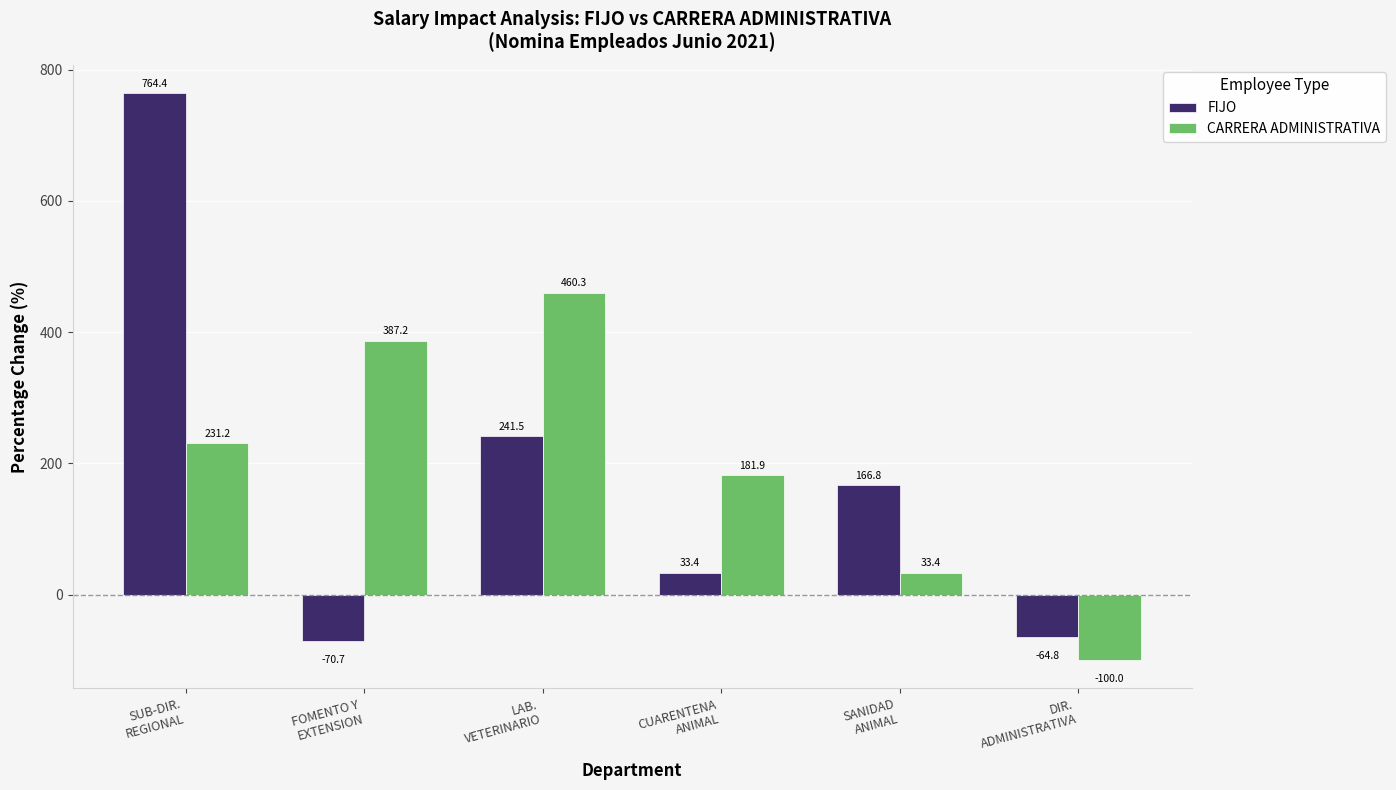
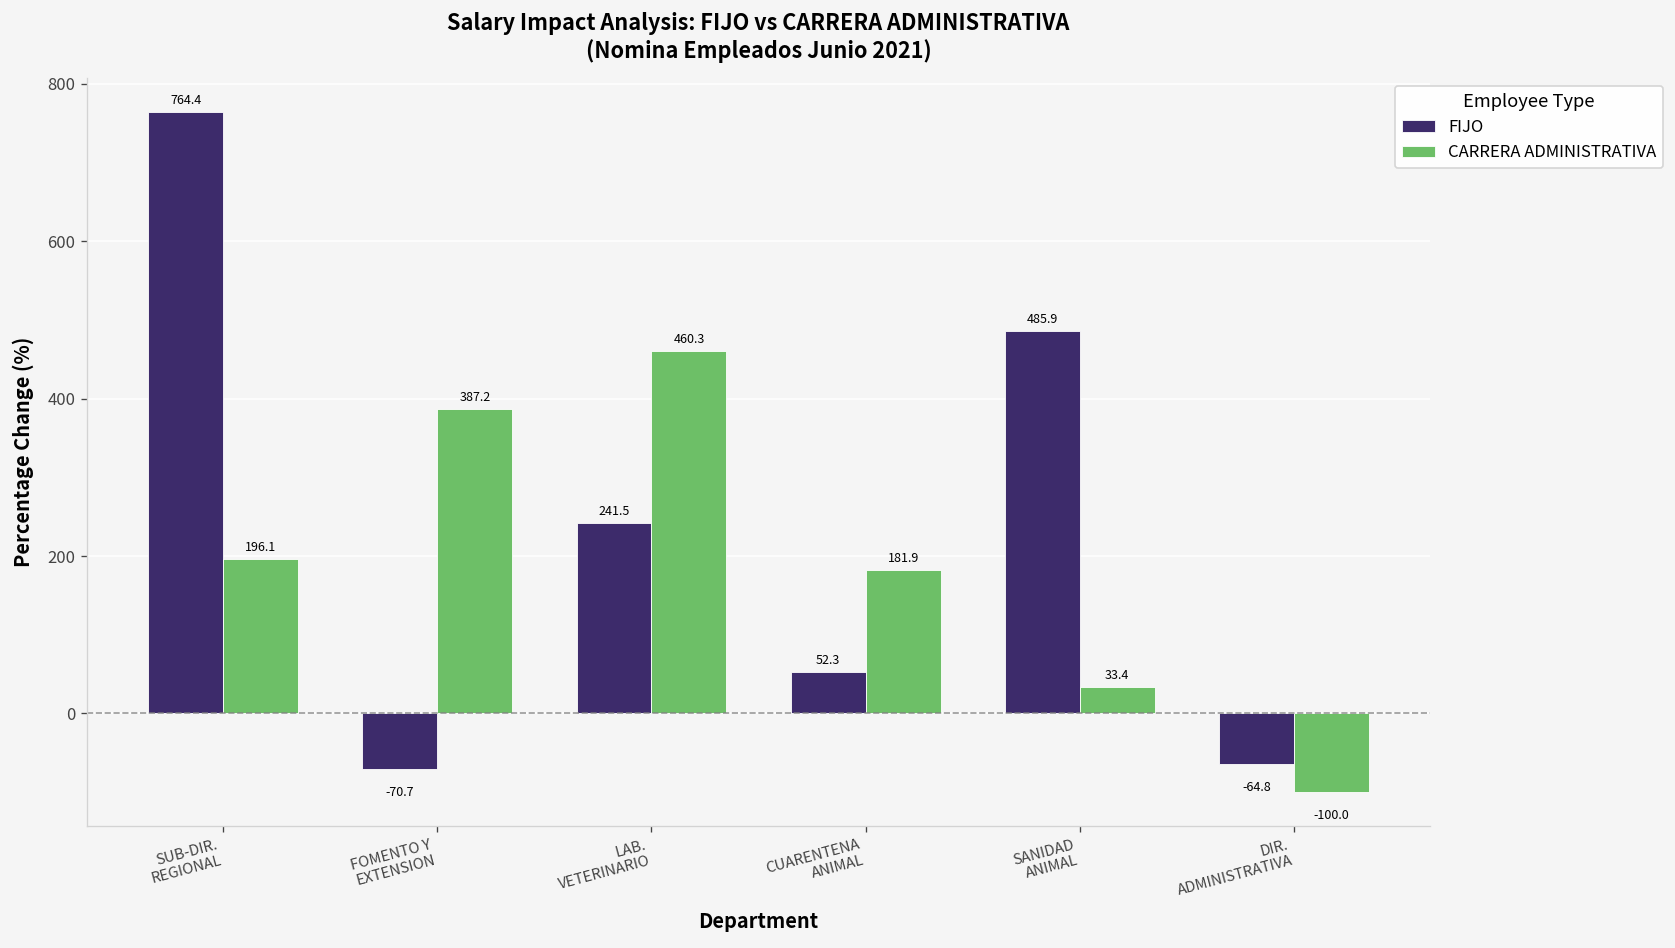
CARRERA ADMINISTRATIVA, SUB-DIR. REGIONAL: 231.2 -> 196.1
FIJO, CUARENTENA ANIMAL: 33.4 -> 52.3
FIJO, SANIDAD ANIMAL: 166.8 -> 485.9
